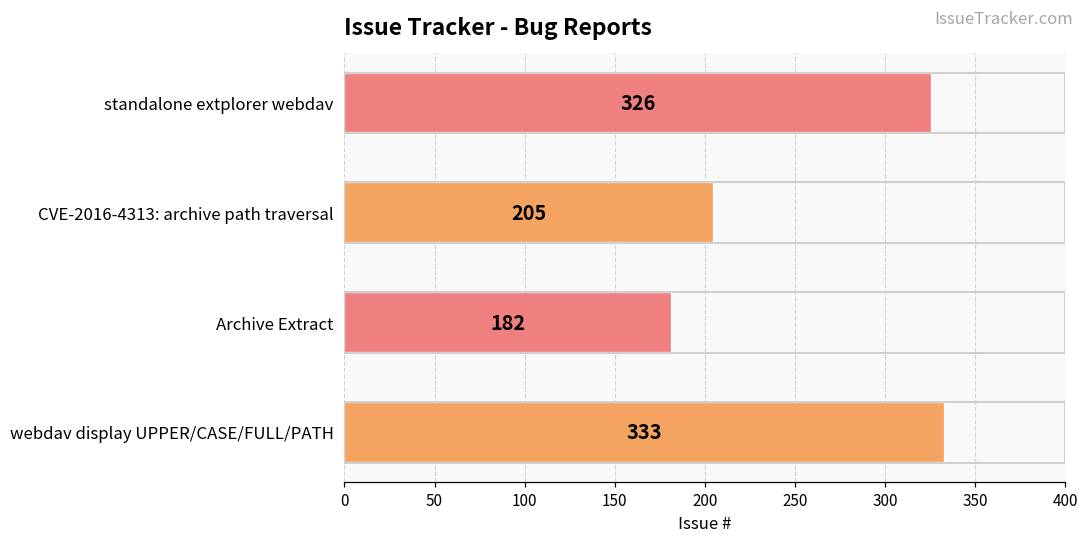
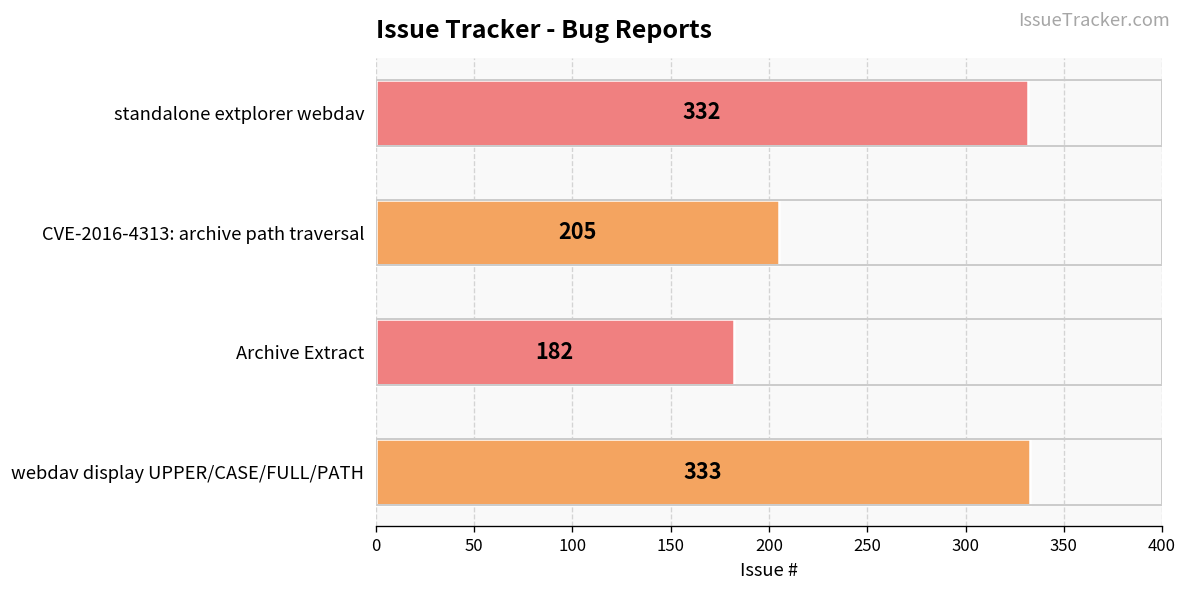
standalone extplorer webdav: 326 -> 332
